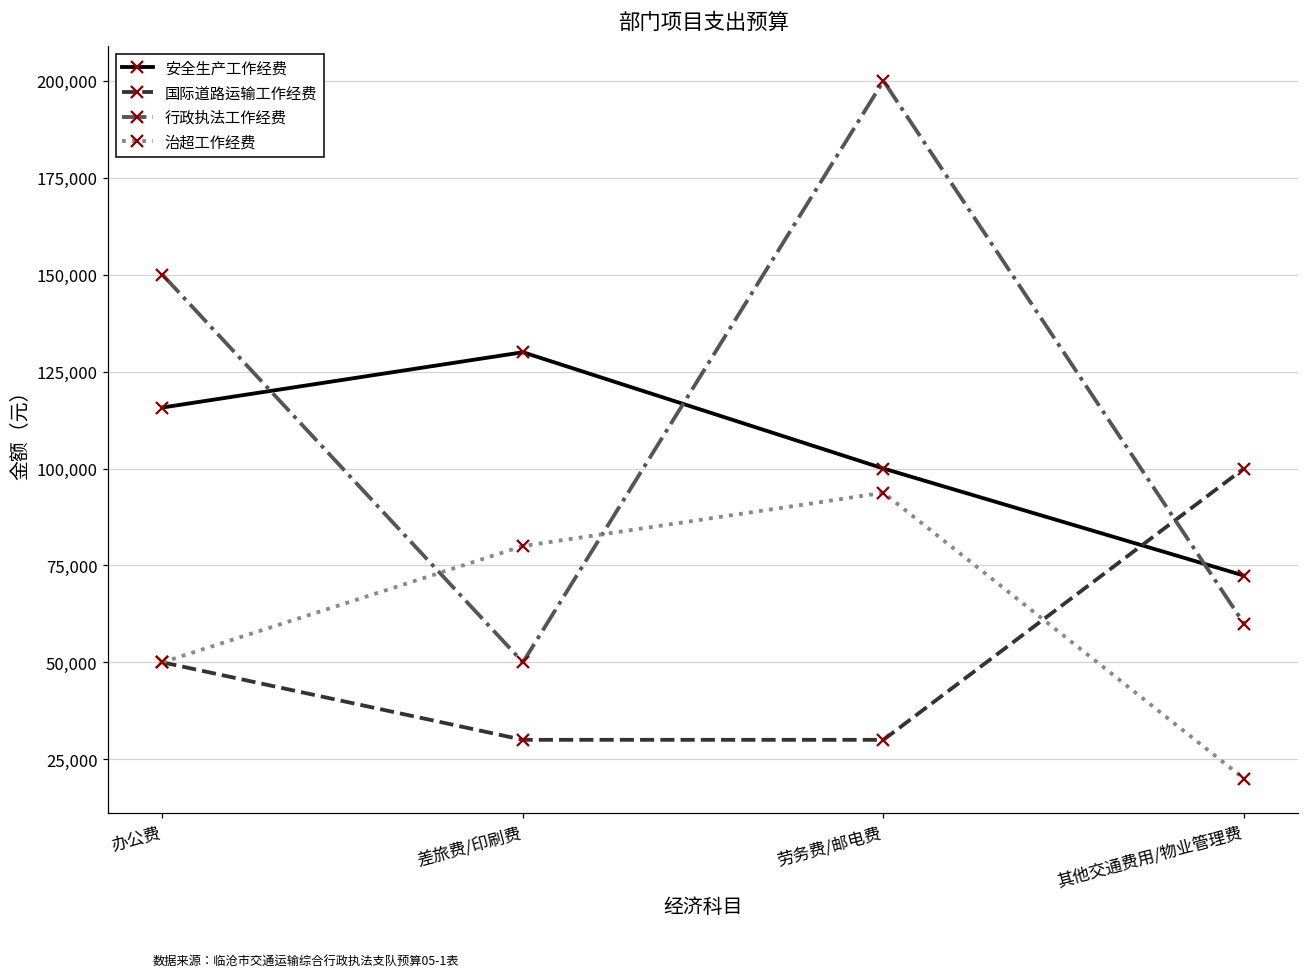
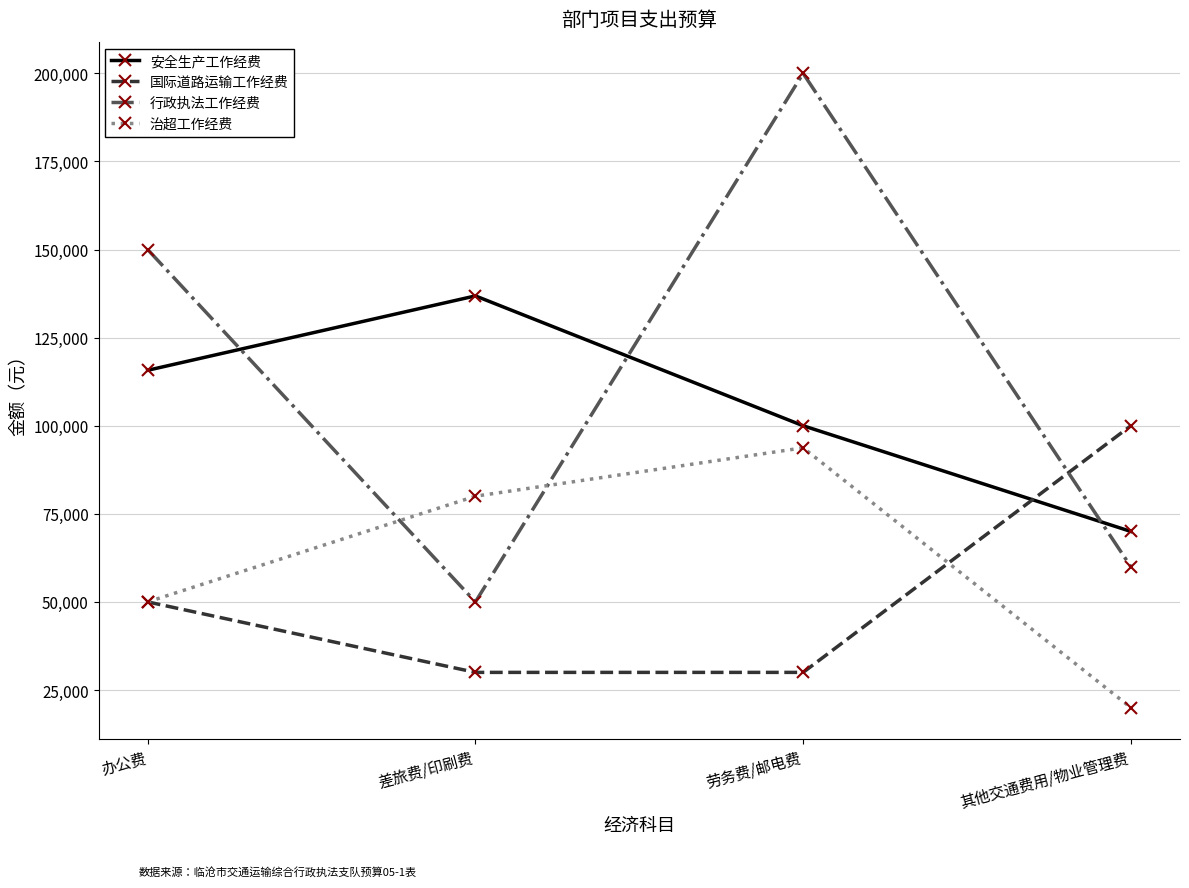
安全生产工作经费, 差旅费/印刷费: 130,000 -> 137,000
安全生产工作经费, 其他交通费用/物业管理费: 72,000 -> 70,000
